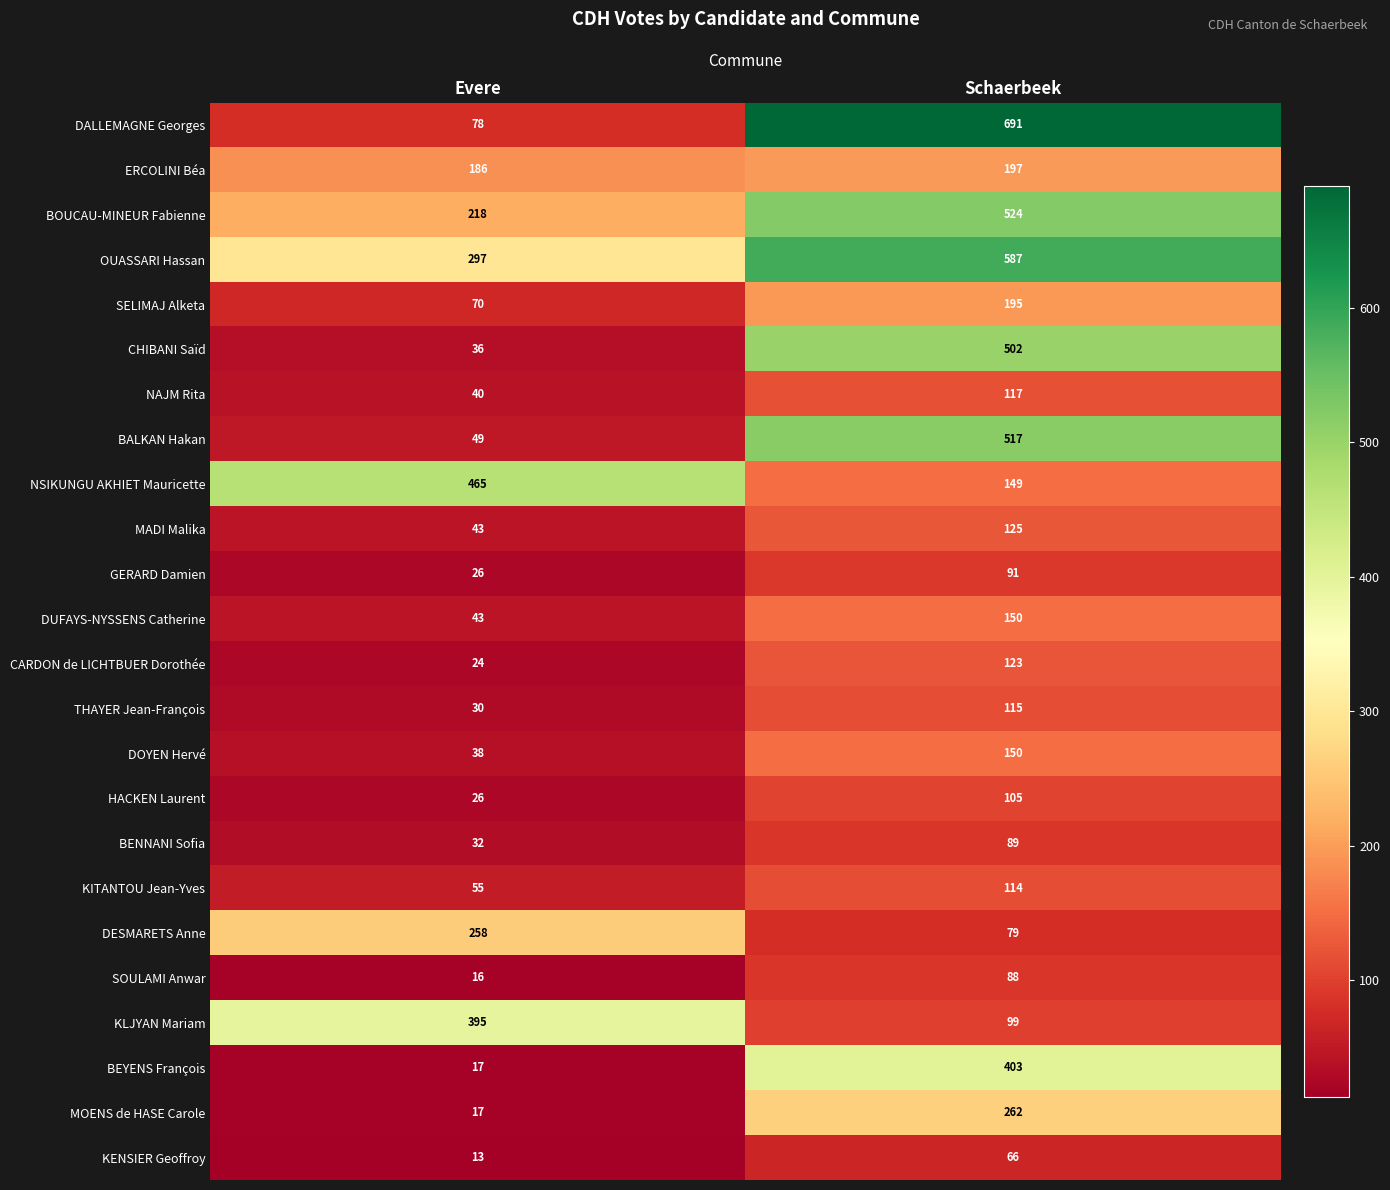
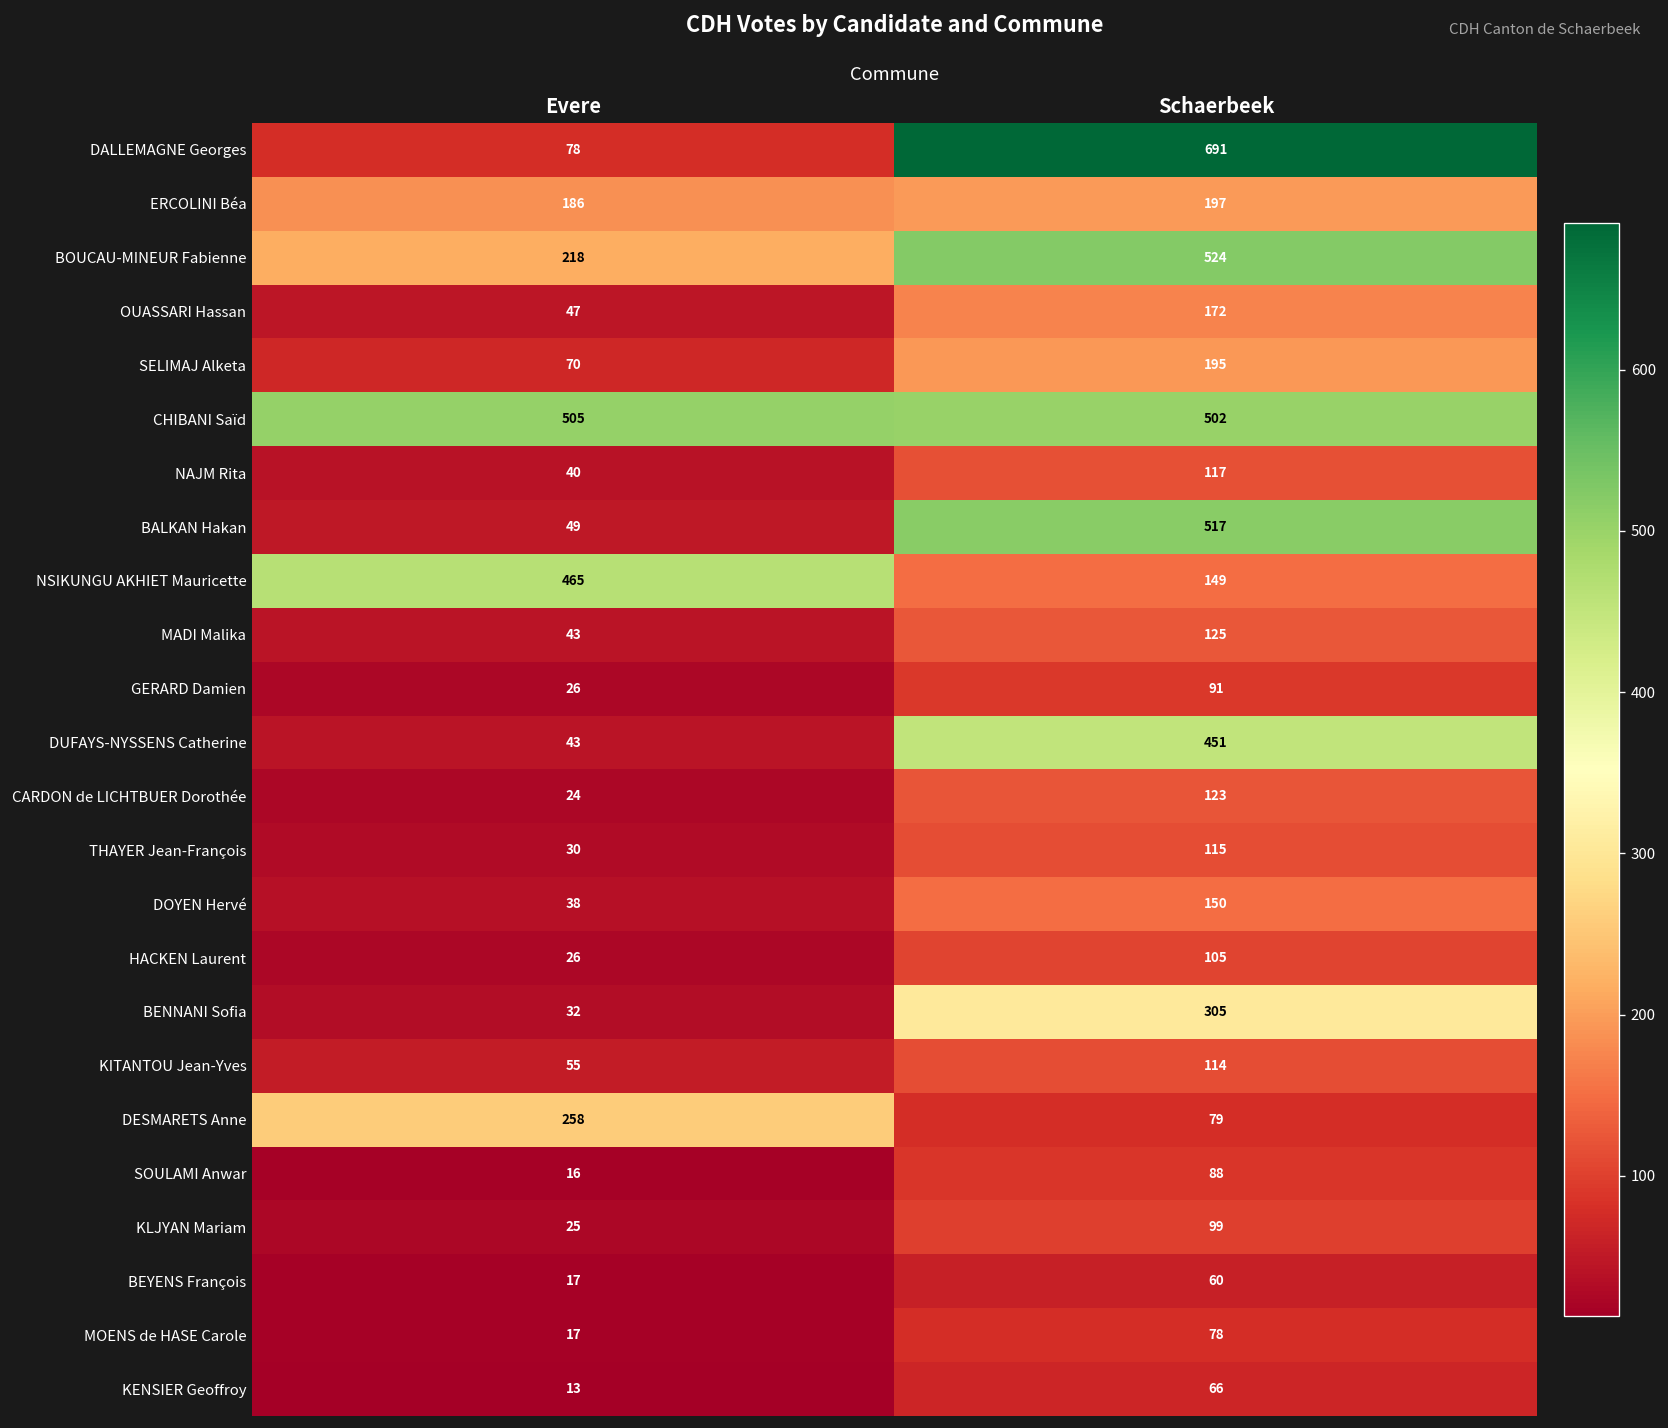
OUASSARI Hassan, Evere: 297 -> 47
OUASSARI Hassan, Schaerbeek: 587 -> 172
CHIBANI Saïd, Evere: 36 -> 505
DUFAYS-NYSSENS Catherine, Schaerbeek: 150 -> 451
BENNANI Sofia, Schaerbeek: 89 -> 305
KLJYAN Mariam, Evere: 395 -> 25
BEYENS François, Schaerbeek: 403 -> 60
MOENS de HASE Carole, Schaerbeek: 262 -> 78
